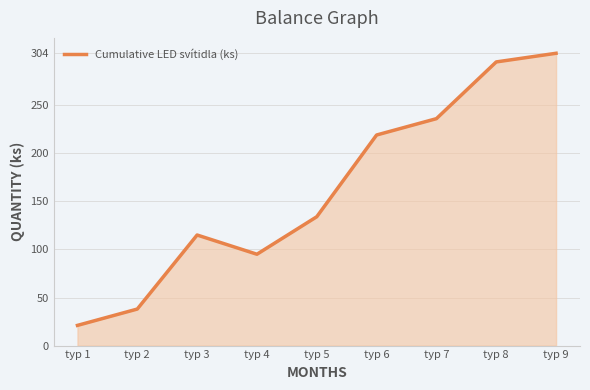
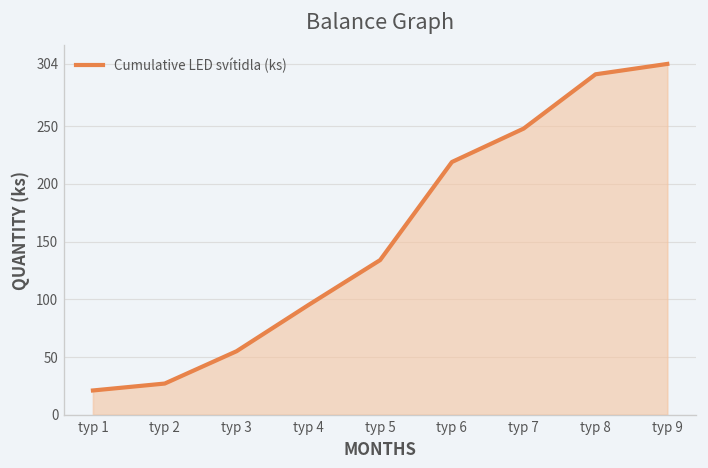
typ 2: 40 -> 30
typ 3: 120 -> 60
typ 7: 240 -> 250
